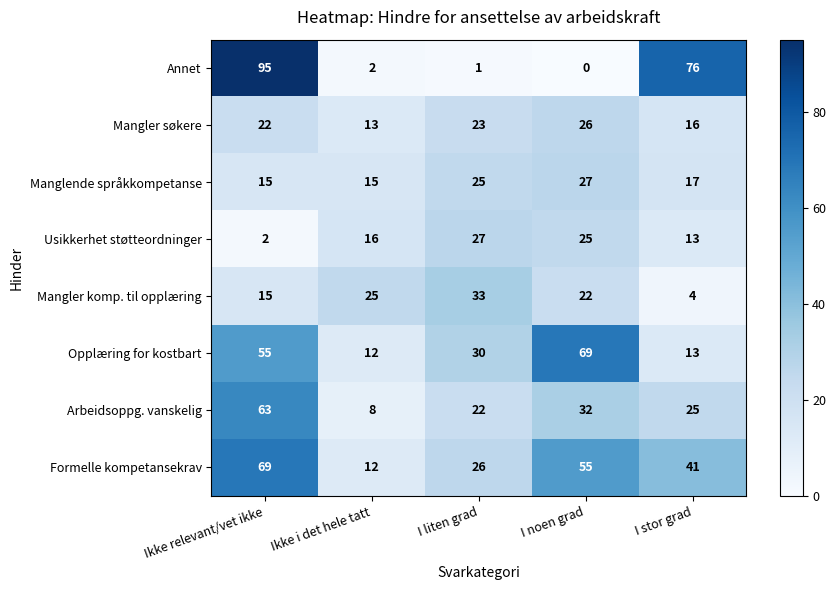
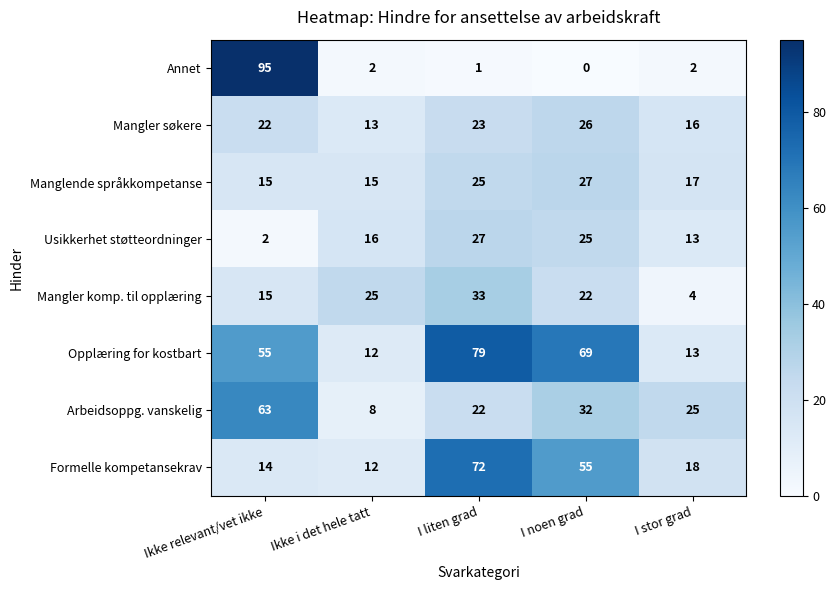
Annet, I stor grad: 76 -> 2
Opplæring for kostbart, I liten grad: 30 -> 79
Formelle kompetansekrav, Ikke relevant/vet ikke: 69 -> 14
Formelle kompetansekrav, I liten grad: 26 -> 72
Formelle kompetansekrav, I stor grad: 41 -> 18
